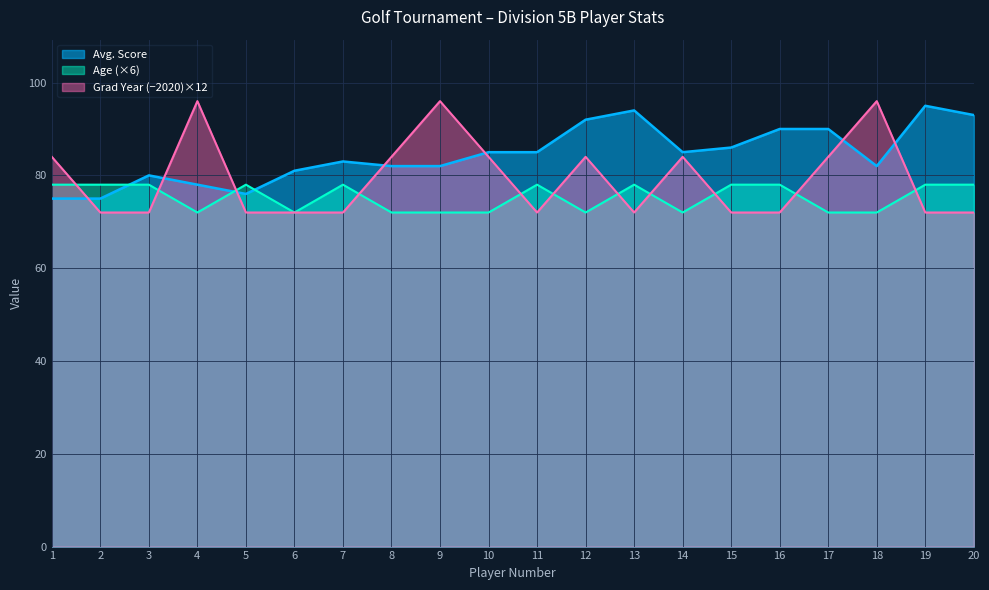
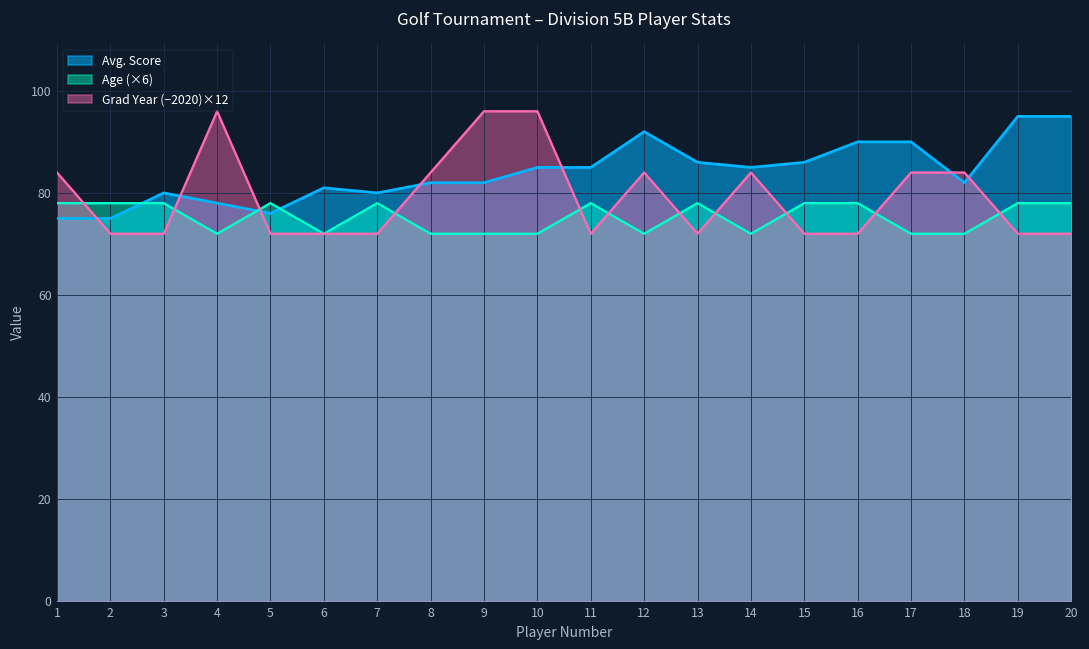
Avg. Score, 7: 83 -> 80
Grad Year (−2020)×12, 10: 84 -> 96
Avg. Score, 13: 94 -> 86
Grad Year (−2020)×12, 18: 96 -> 84
Avg. Score, 20: 93 -> 95
